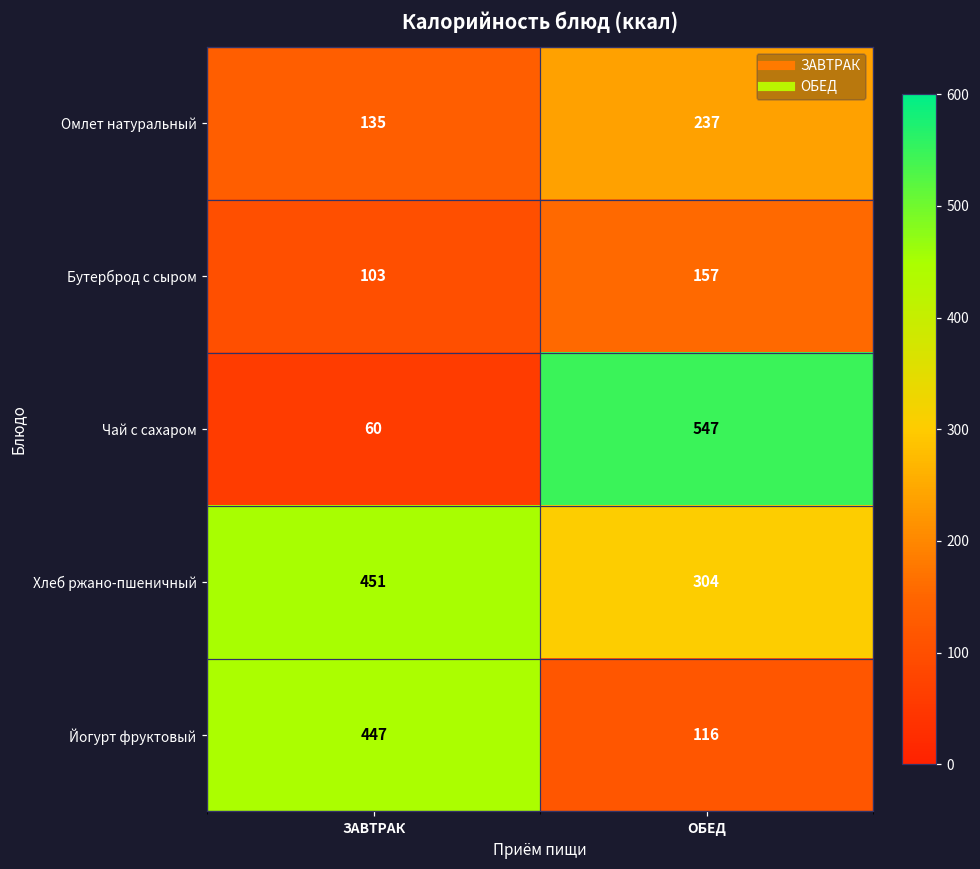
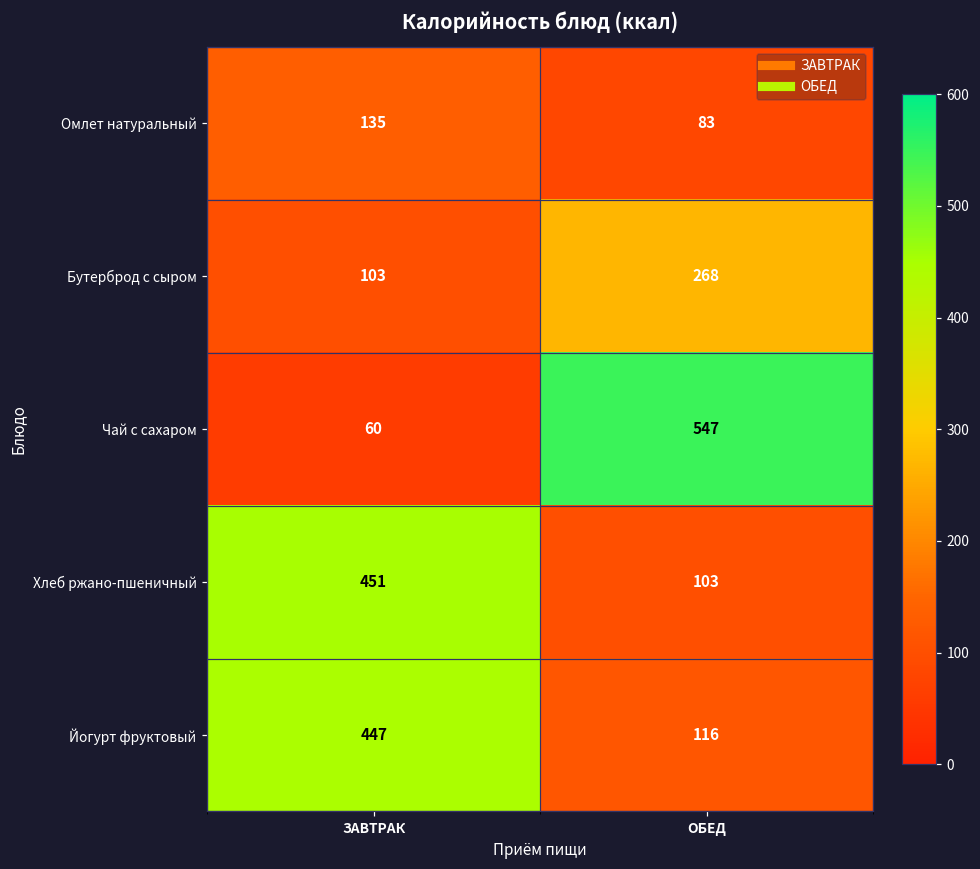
Омлет натуральный, ОБЕД: 237 -> 83
Бутерброд с сыром, ОБЕД: 157 -> 268
Хлеб ржано-пшеничный, ОБЕД: 304 -> 103
